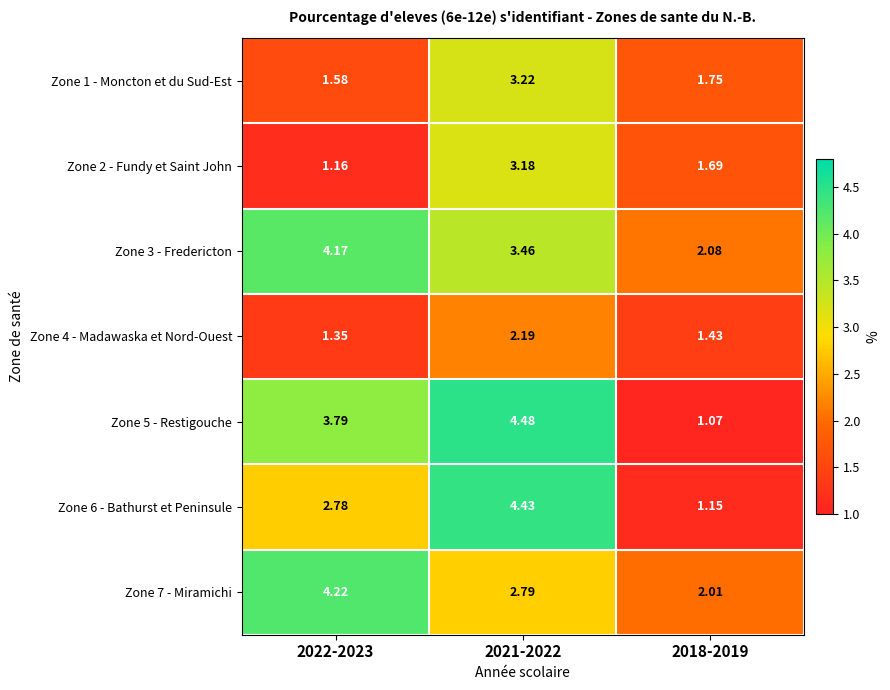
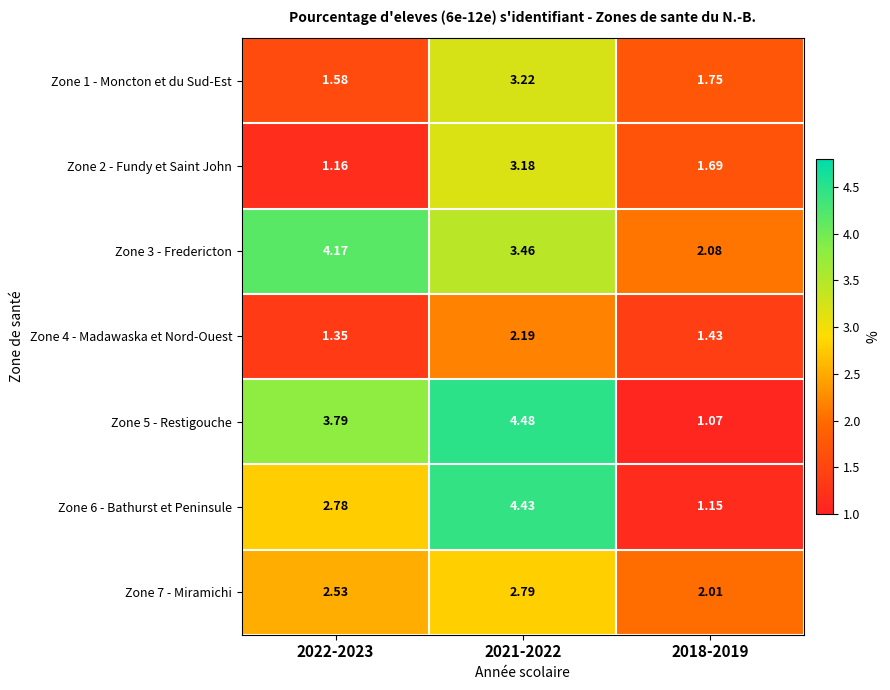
Zone 7 - Miramichi, 2022-2023: 4.22 -> 2.53
